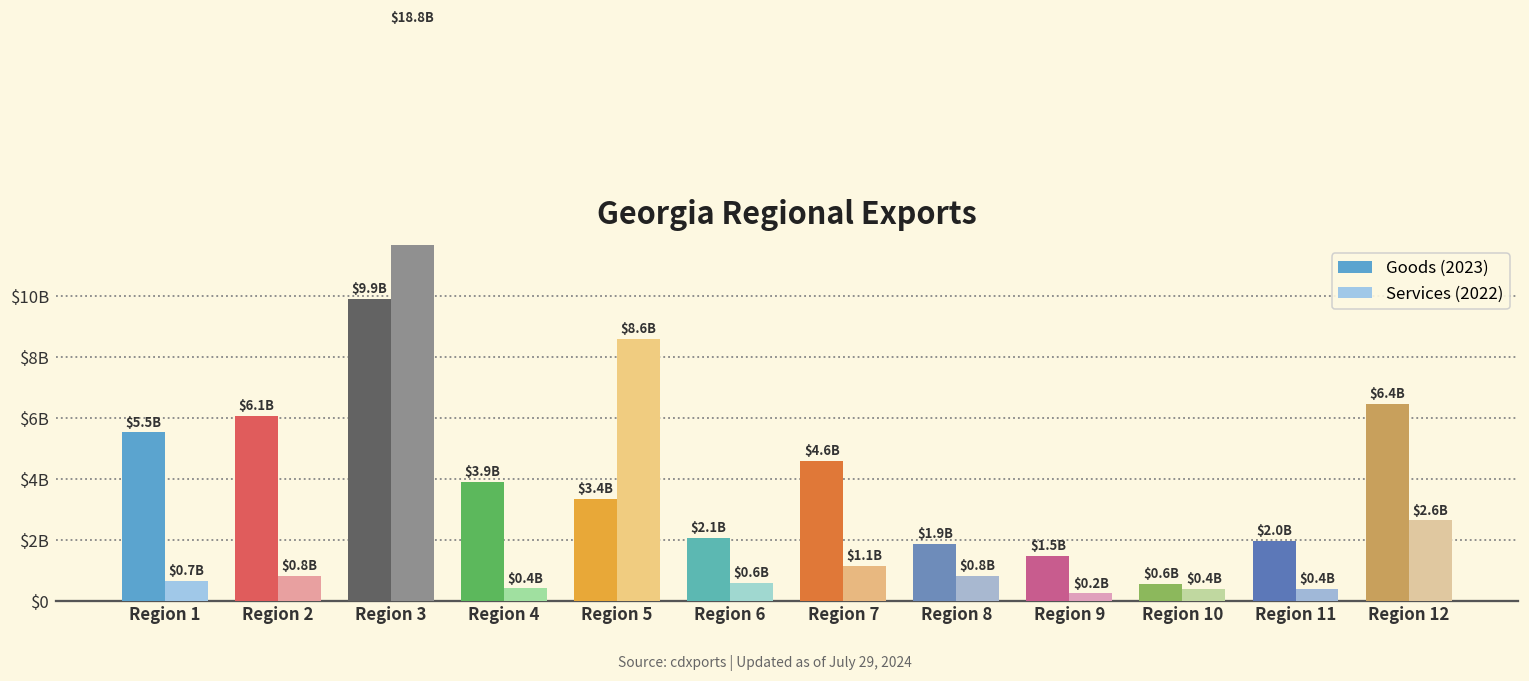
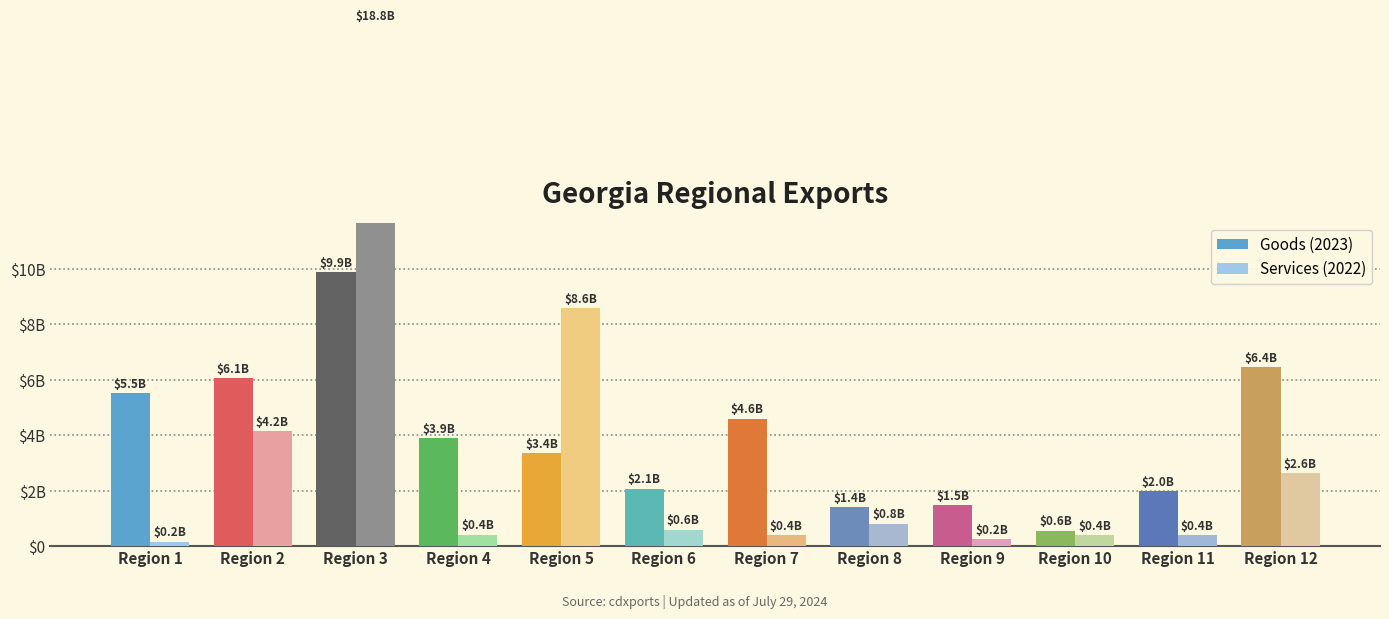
Services (2022), Region 1: $0.7B -> $0.2B
Services (2022), Region 2: $0.8B -> $4.2B
Services (2022), Region 7: $1.1B -> $0.4B
Goods (2023), Region 8: $1.9B -> $1.4B
